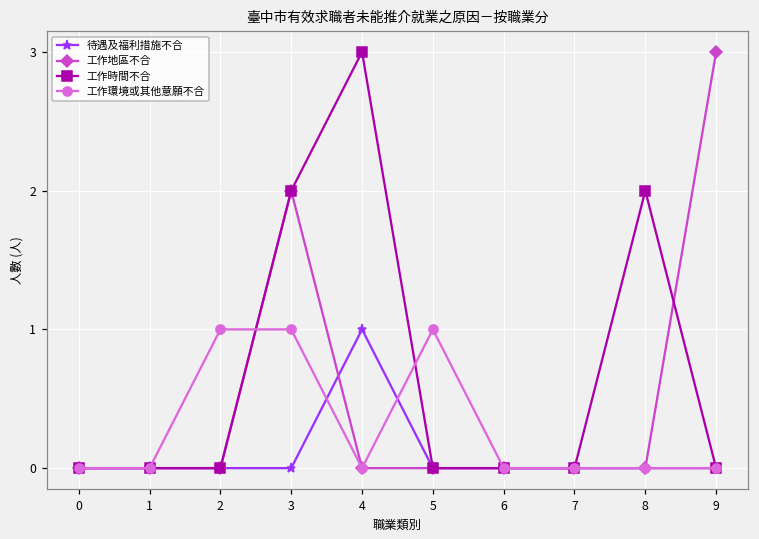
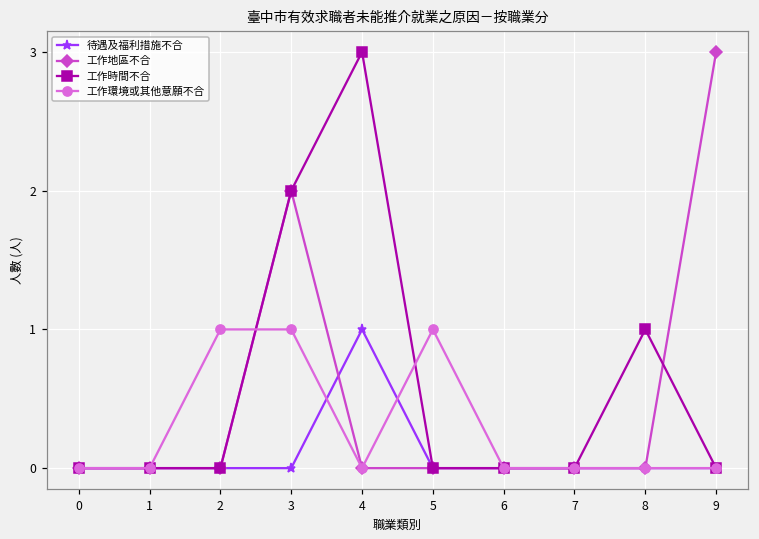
工作時間不合, 8: 2 -> 1
